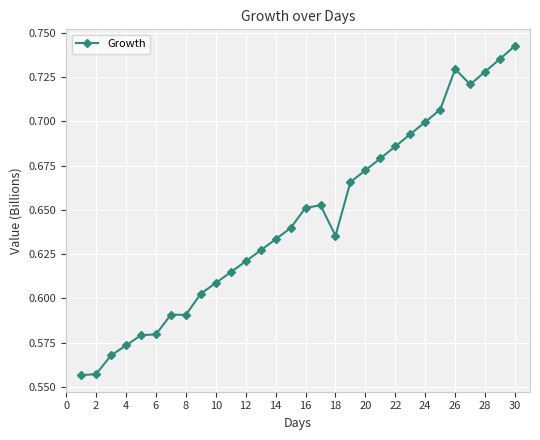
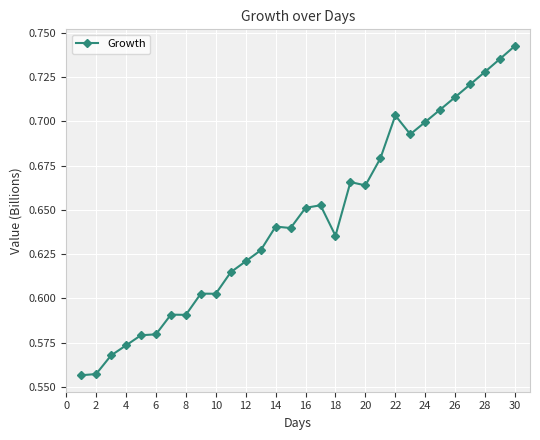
10: 0.609 -> 0.603
14: 0.633 -> 0.641
20: 0.672 -> 0.664
22: 0.686 -> 0.703
26: 0.730 -> 0.714
